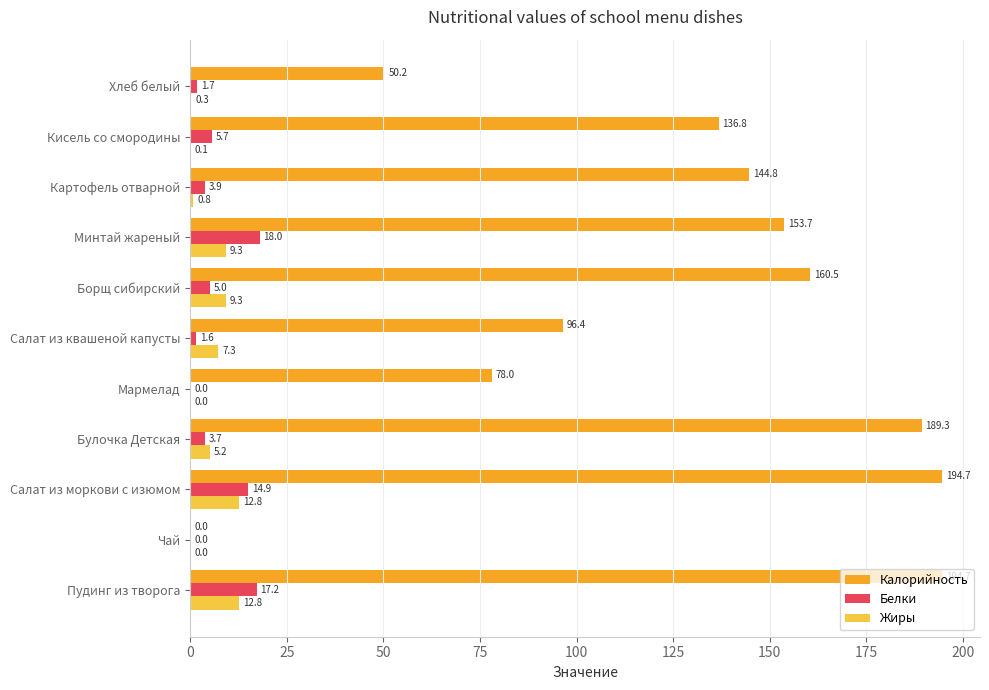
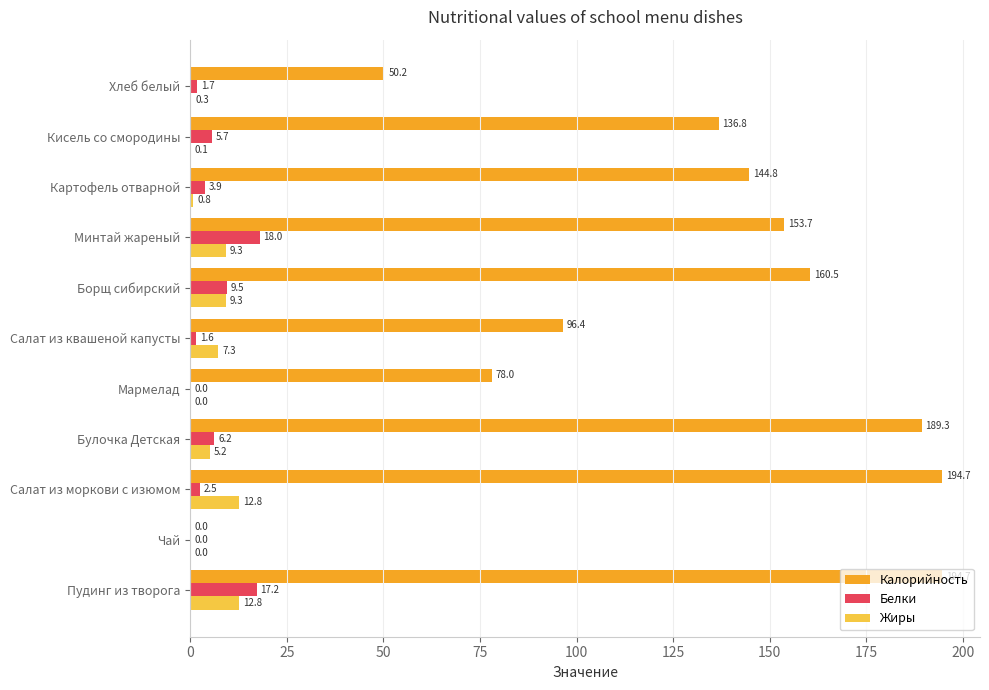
Белки, Борщ сибирский: 5.0 -> 9.5
Белки, Булочка Детская: 3.7 -> 6.2
Белки, Салат из моркови с изюмом: 14.9 -> 2.5
